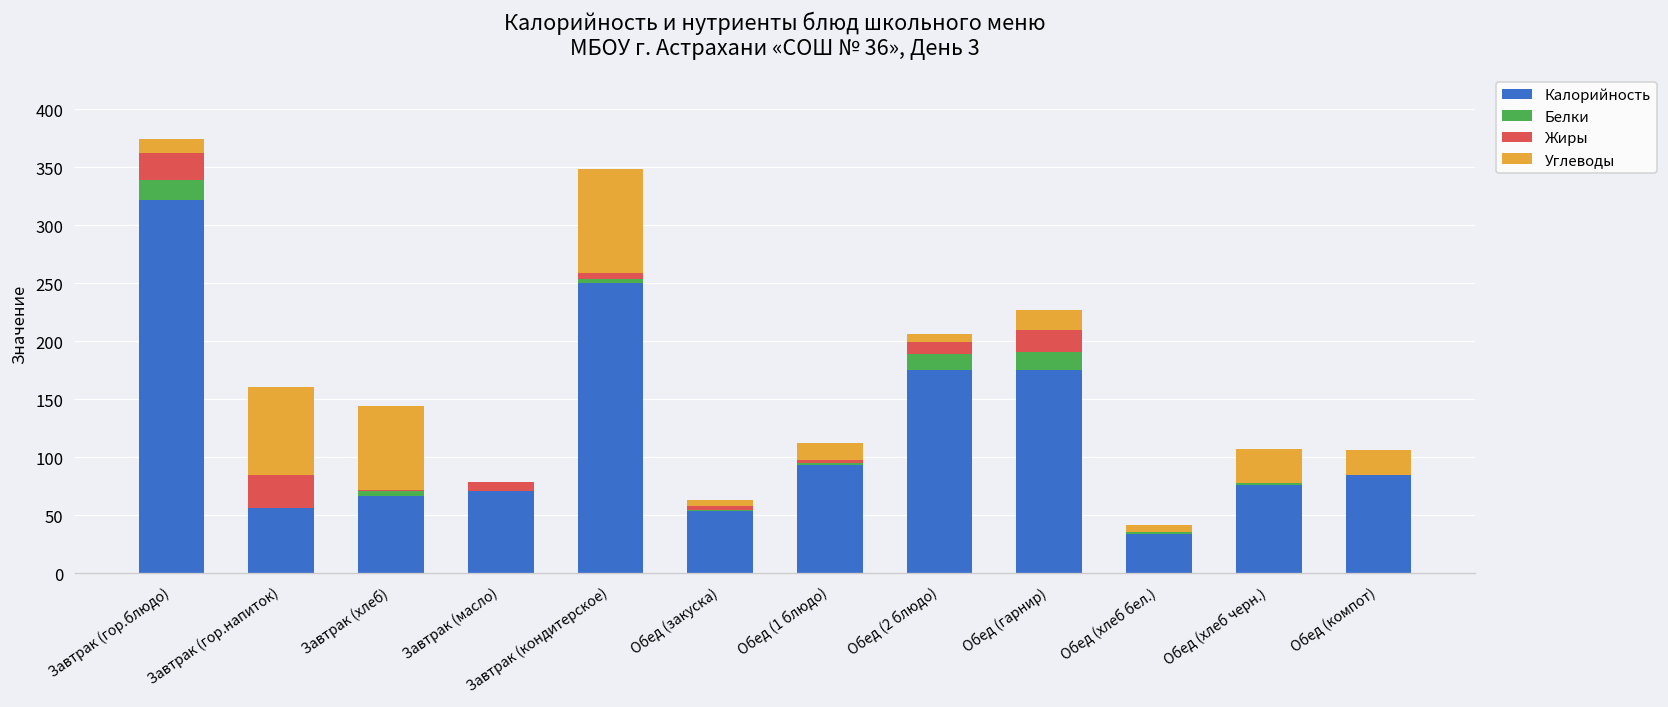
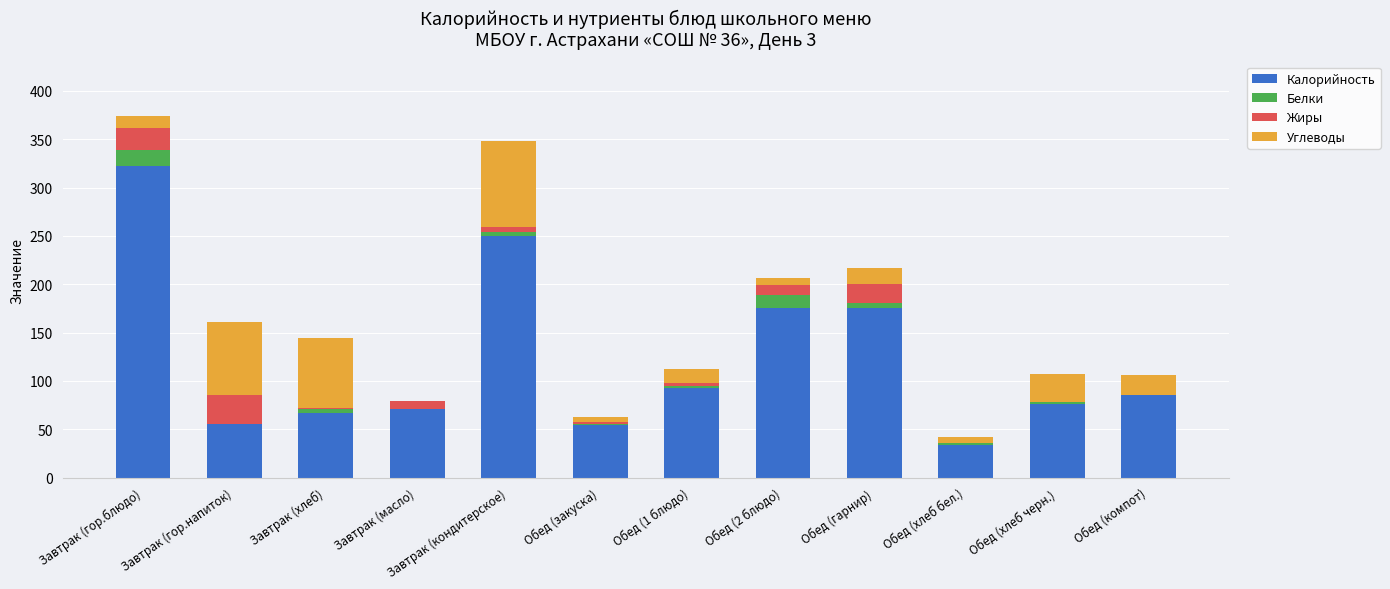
Белки, Обед (гарнир): 20 -> 10
